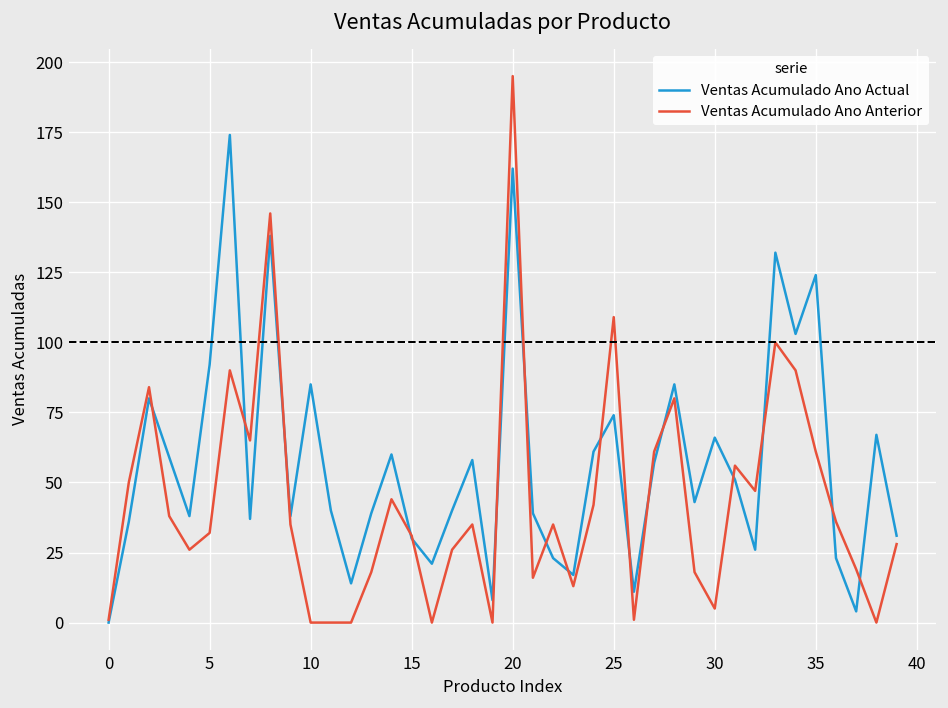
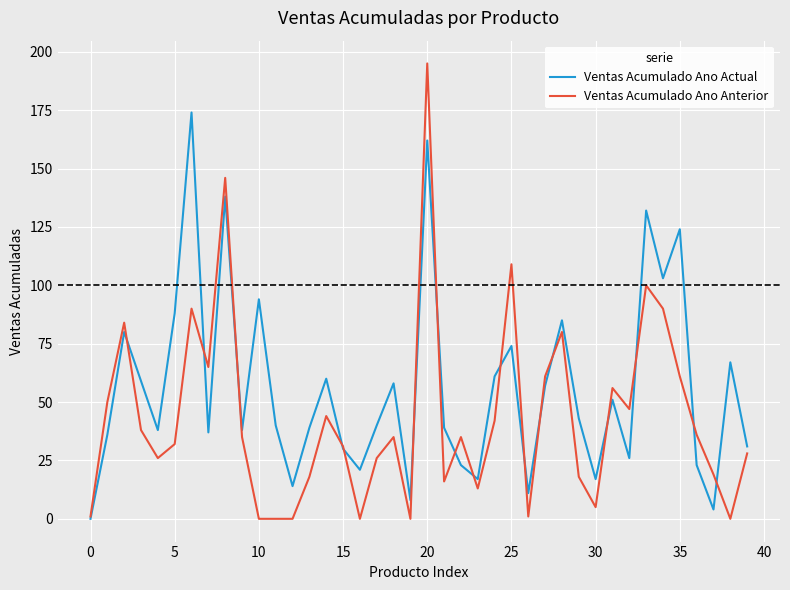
Ventas Acumulado Ano Actual, 5: 92 -> 88
Ventas Acumulado Ano Actual, 10: 85 -> 94
Ventas Acumulado Ano Actual, 30: 66 -> 17
